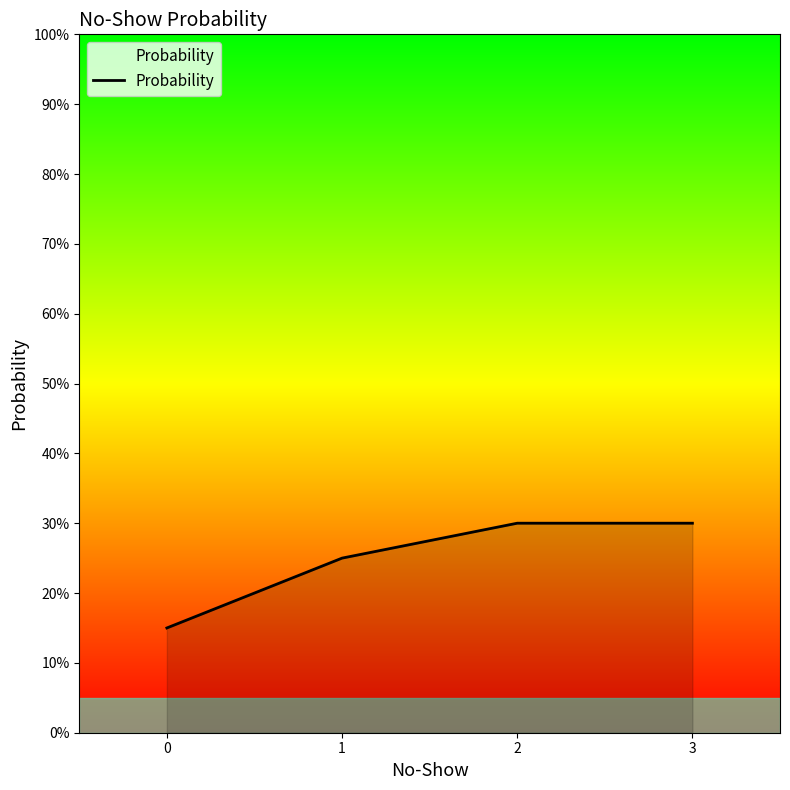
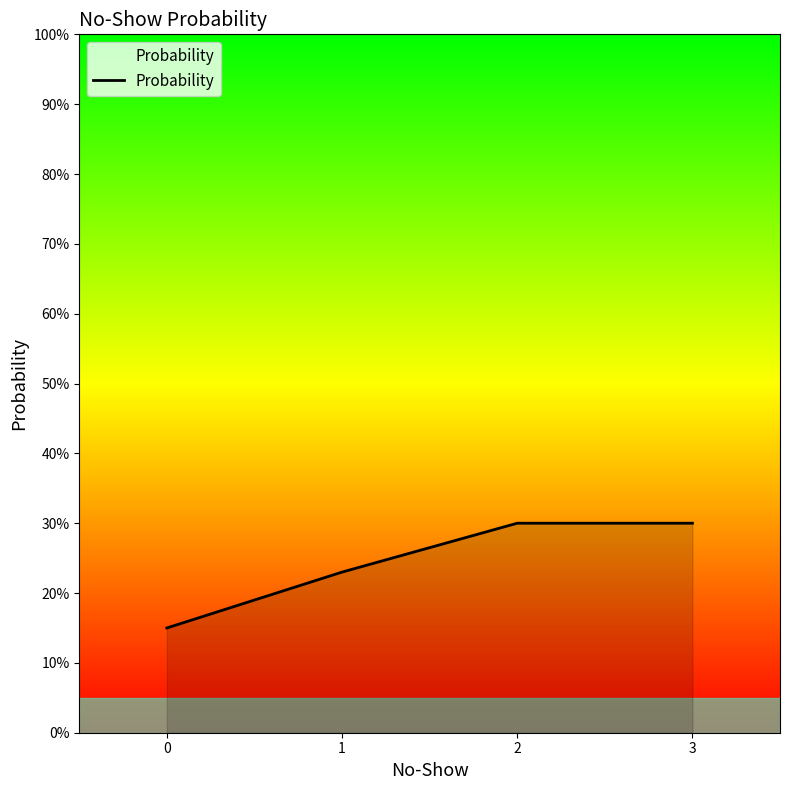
1: 25% -> 23%
